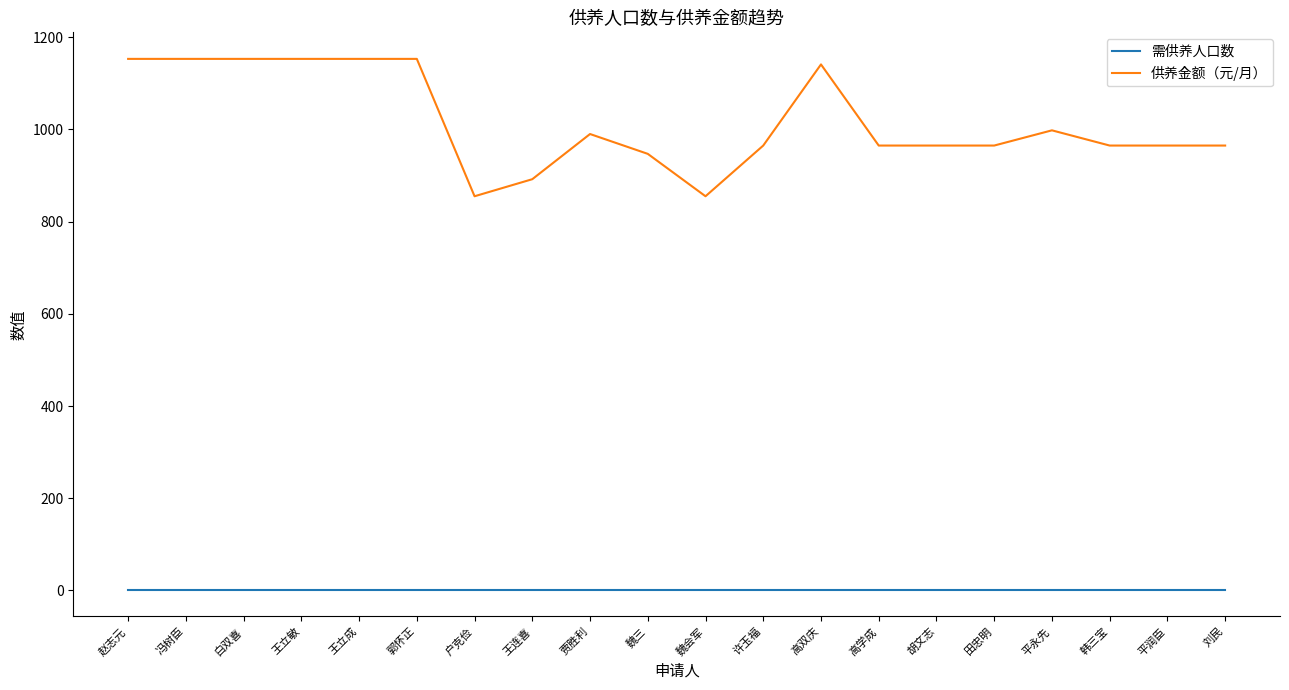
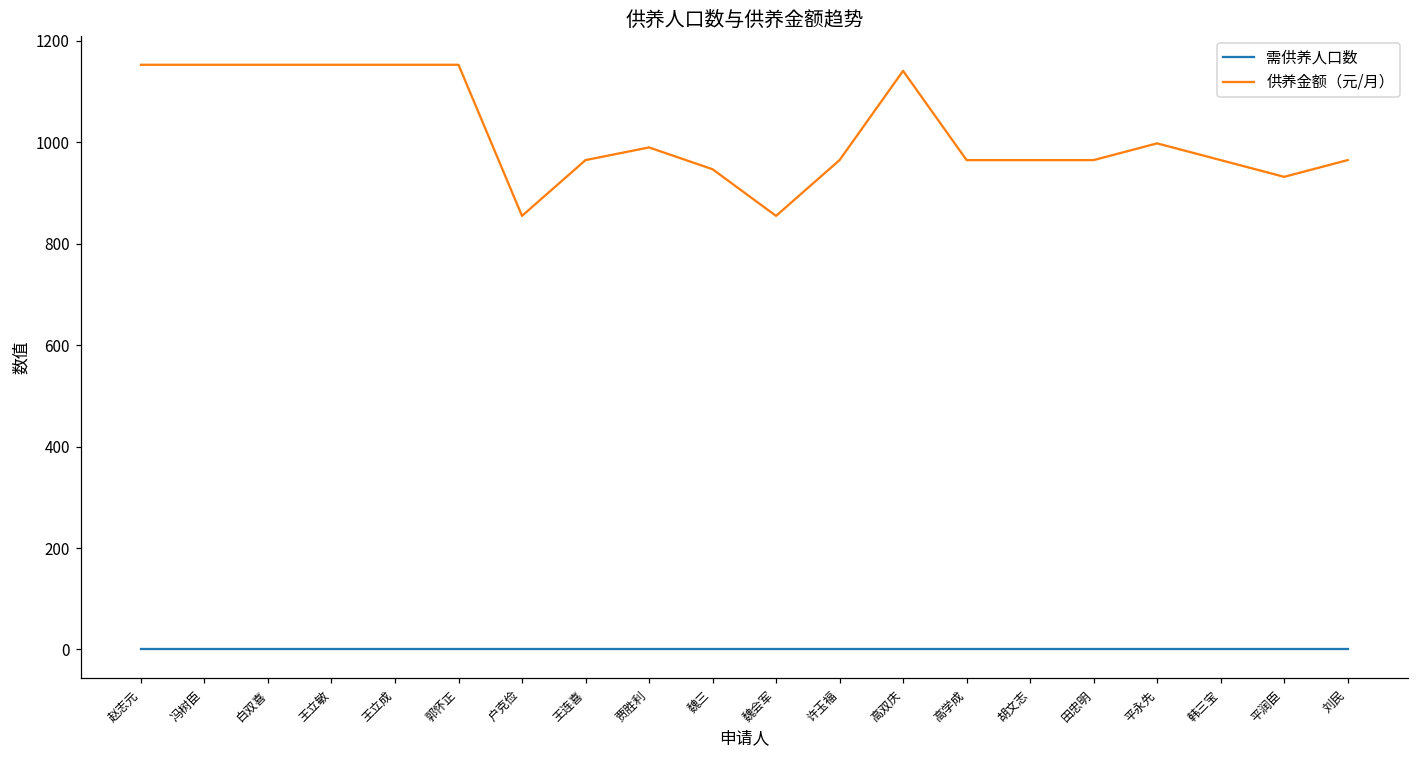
供养金额（元/月）, 王连喜: 890 -> 970
供养金额（元/月）, 平润臣: 970 -> 930
